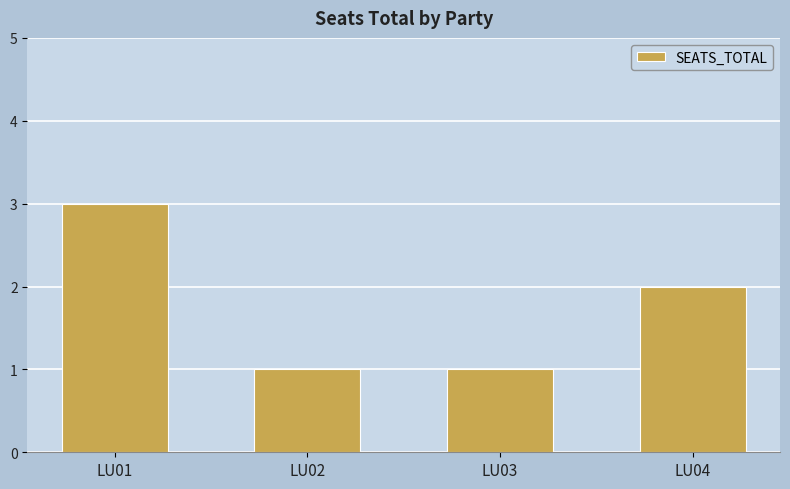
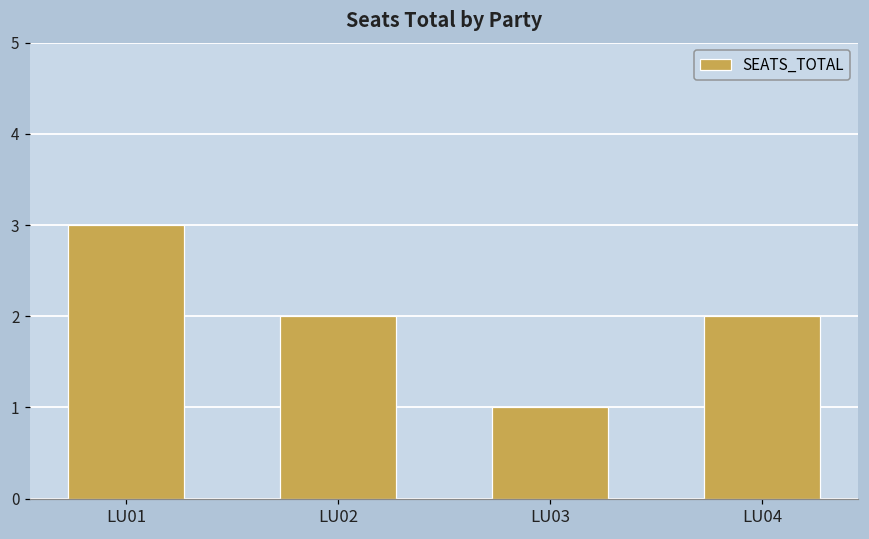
LU02: 1 -> 2
